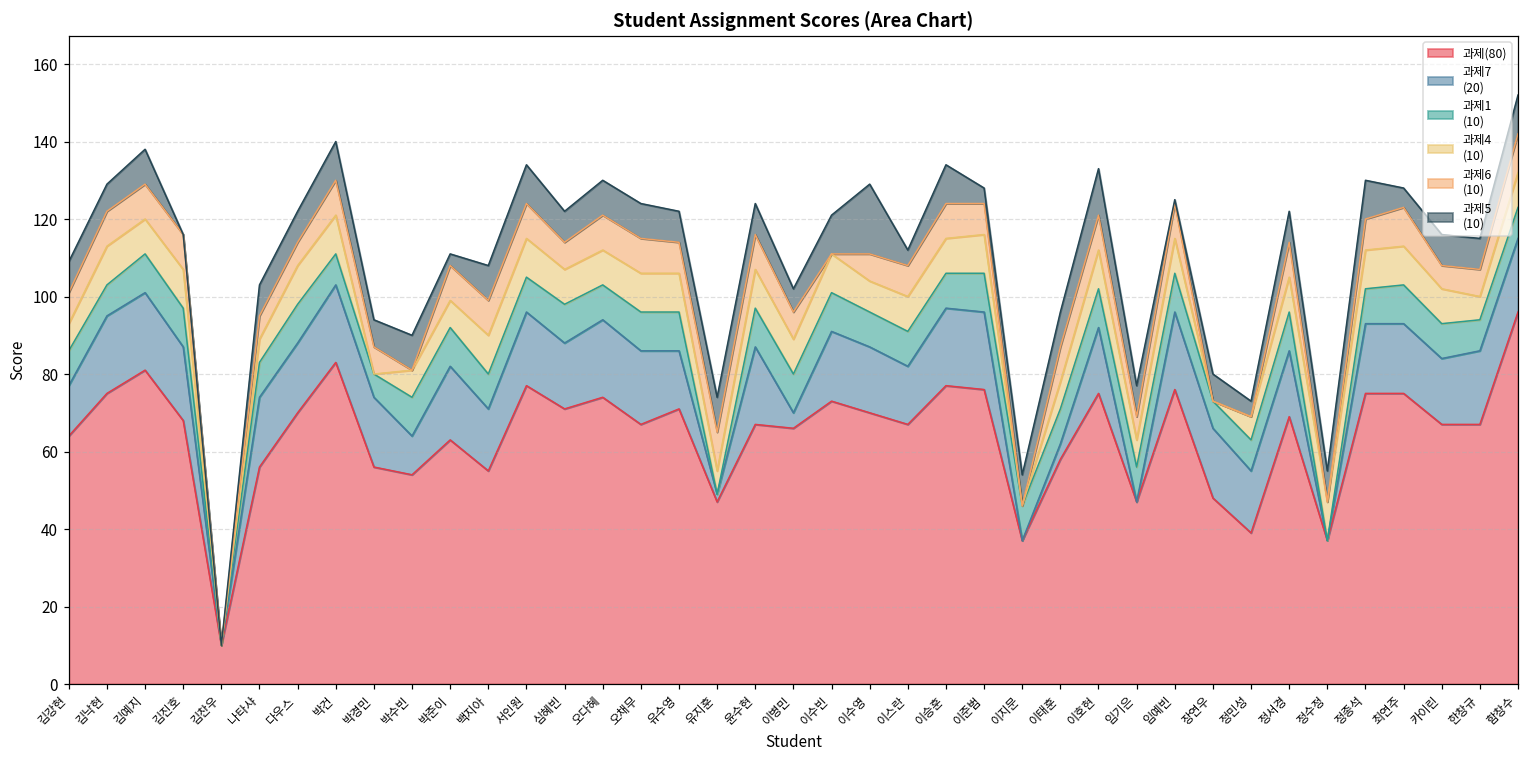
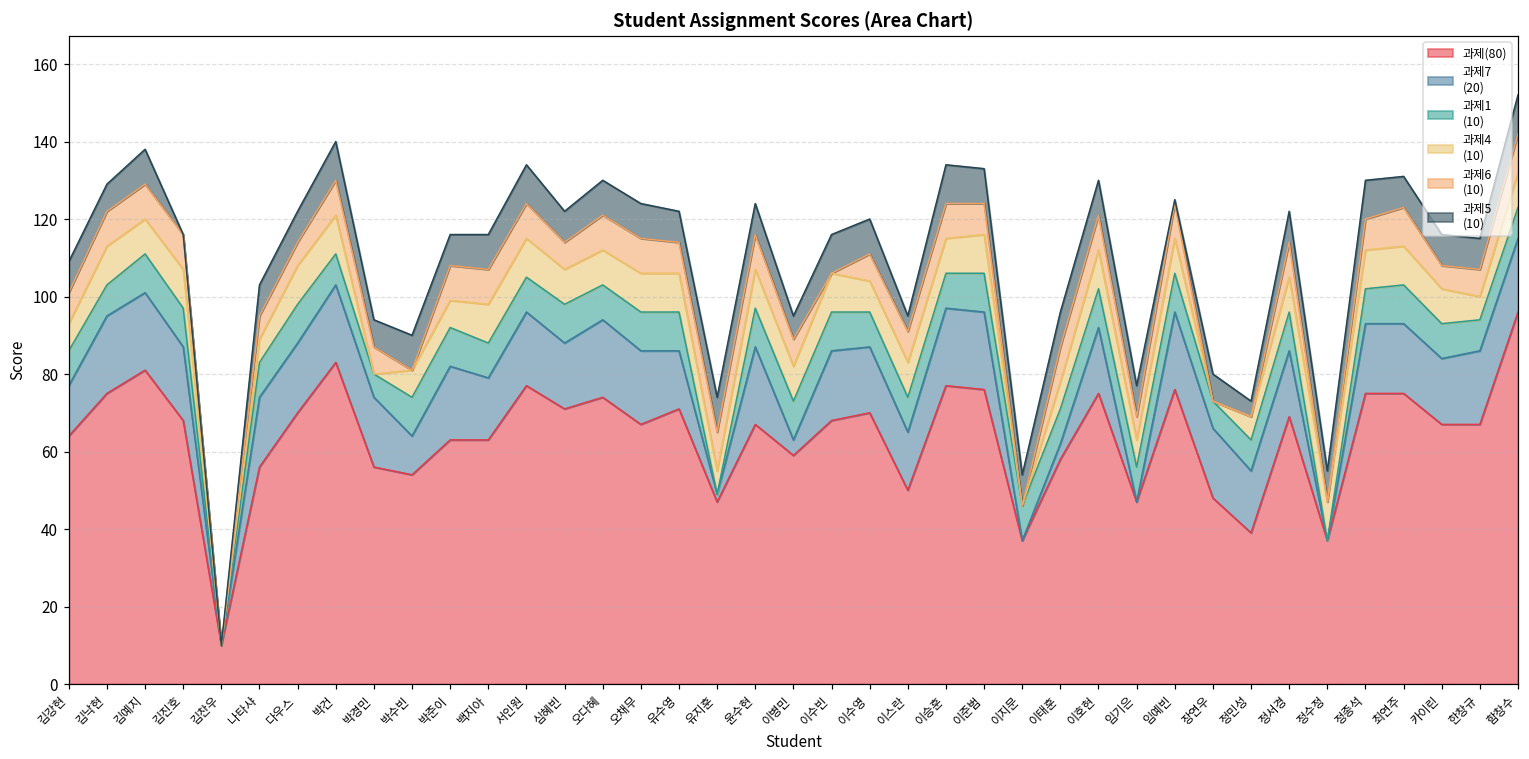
과제5 (10), 박준이: 3 -> 8
과제(80), 백지아: 55 -> 63
과제(80), 이병민: 66 -> 59
과제(80), 이수빈: 73 -> 68
과제5 (10), 이수영: 18 -> 9
과제(80), 이스란: 67 -> 50
과제5 (10), 이준범: 4 -> 9
과제5 (10), 이호현: 12 -> 9
과제5 (10), 최연주: 5 -> 8
